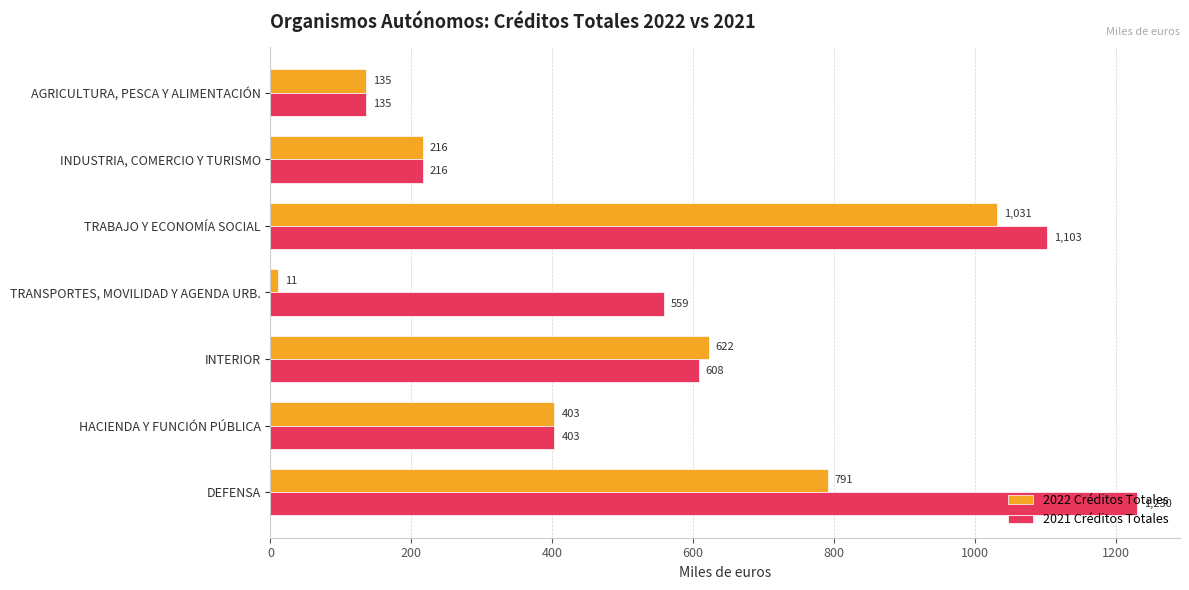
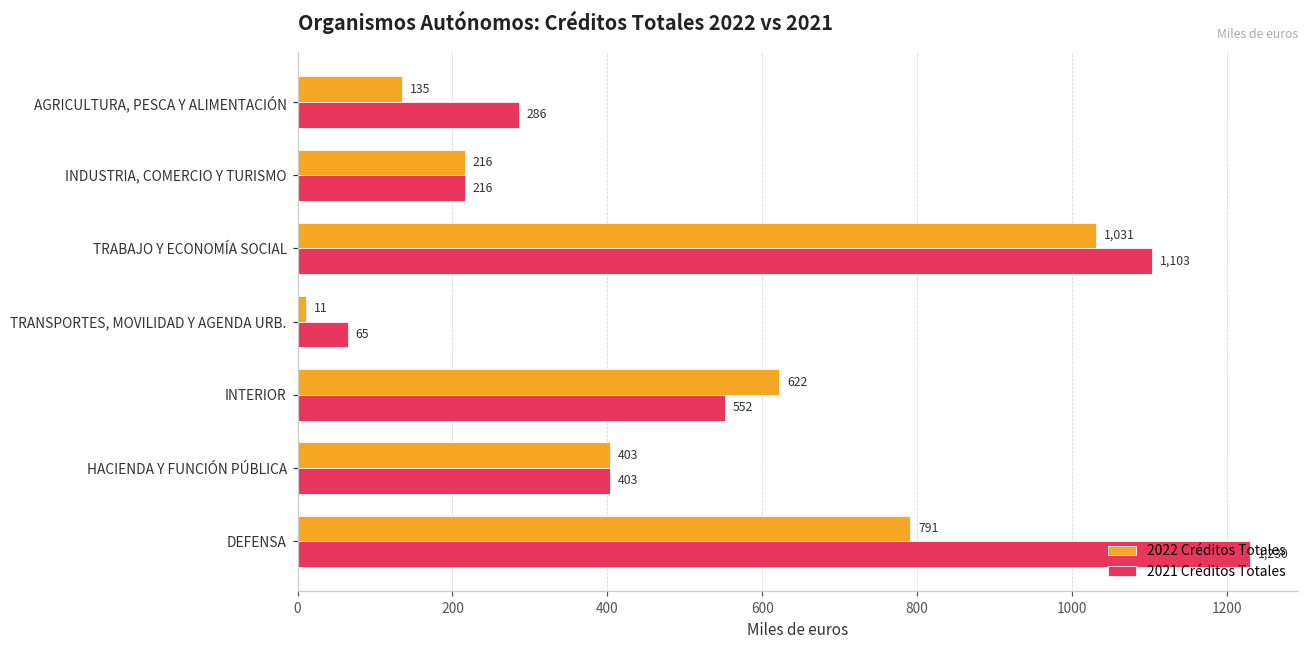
2021 Créditos Totales, AGRICULTURA, PESCA Y ALIMENTACIÓN: 135 -> 286
2021 Créditos Totales, TRANSPORTES, MOVILIDAD Y AGENDA URB.: 559 -> 65
2021 Créditos Totales, INTERIOR: 608 -> 552
